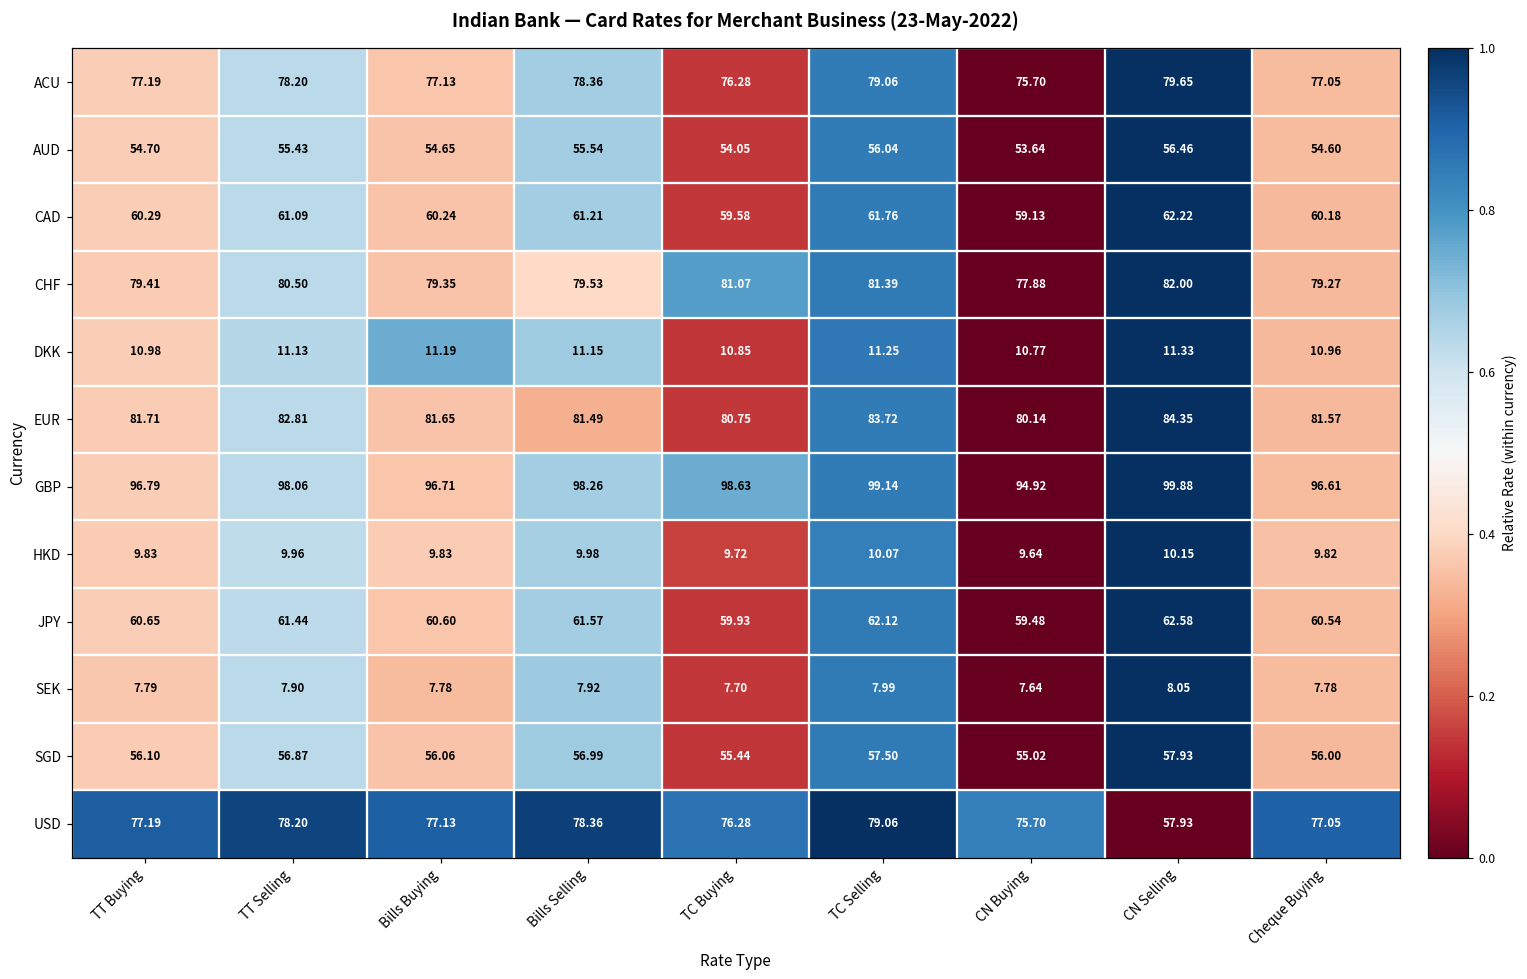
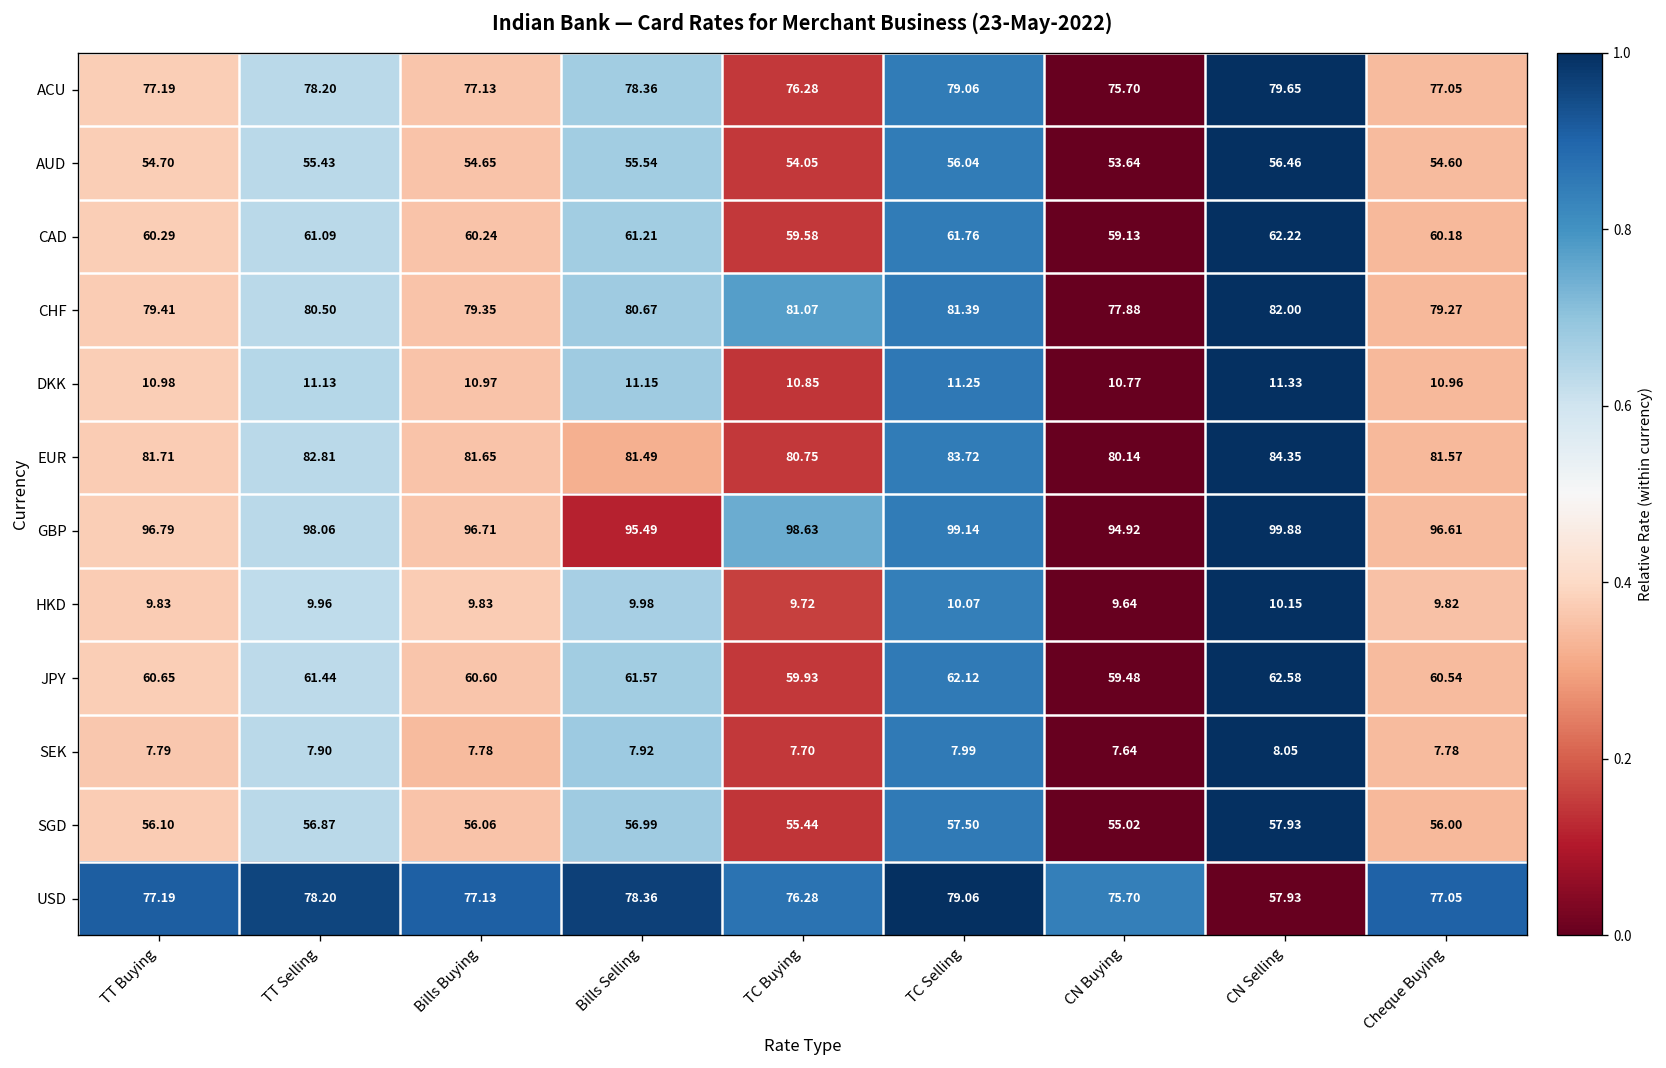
CHF, Bills Selling: 79.53 -> 80.67
DKK, Bills Buying: 11.19 -> 10.97
GBP, Bills Selling: 98.26 -> 95.49
